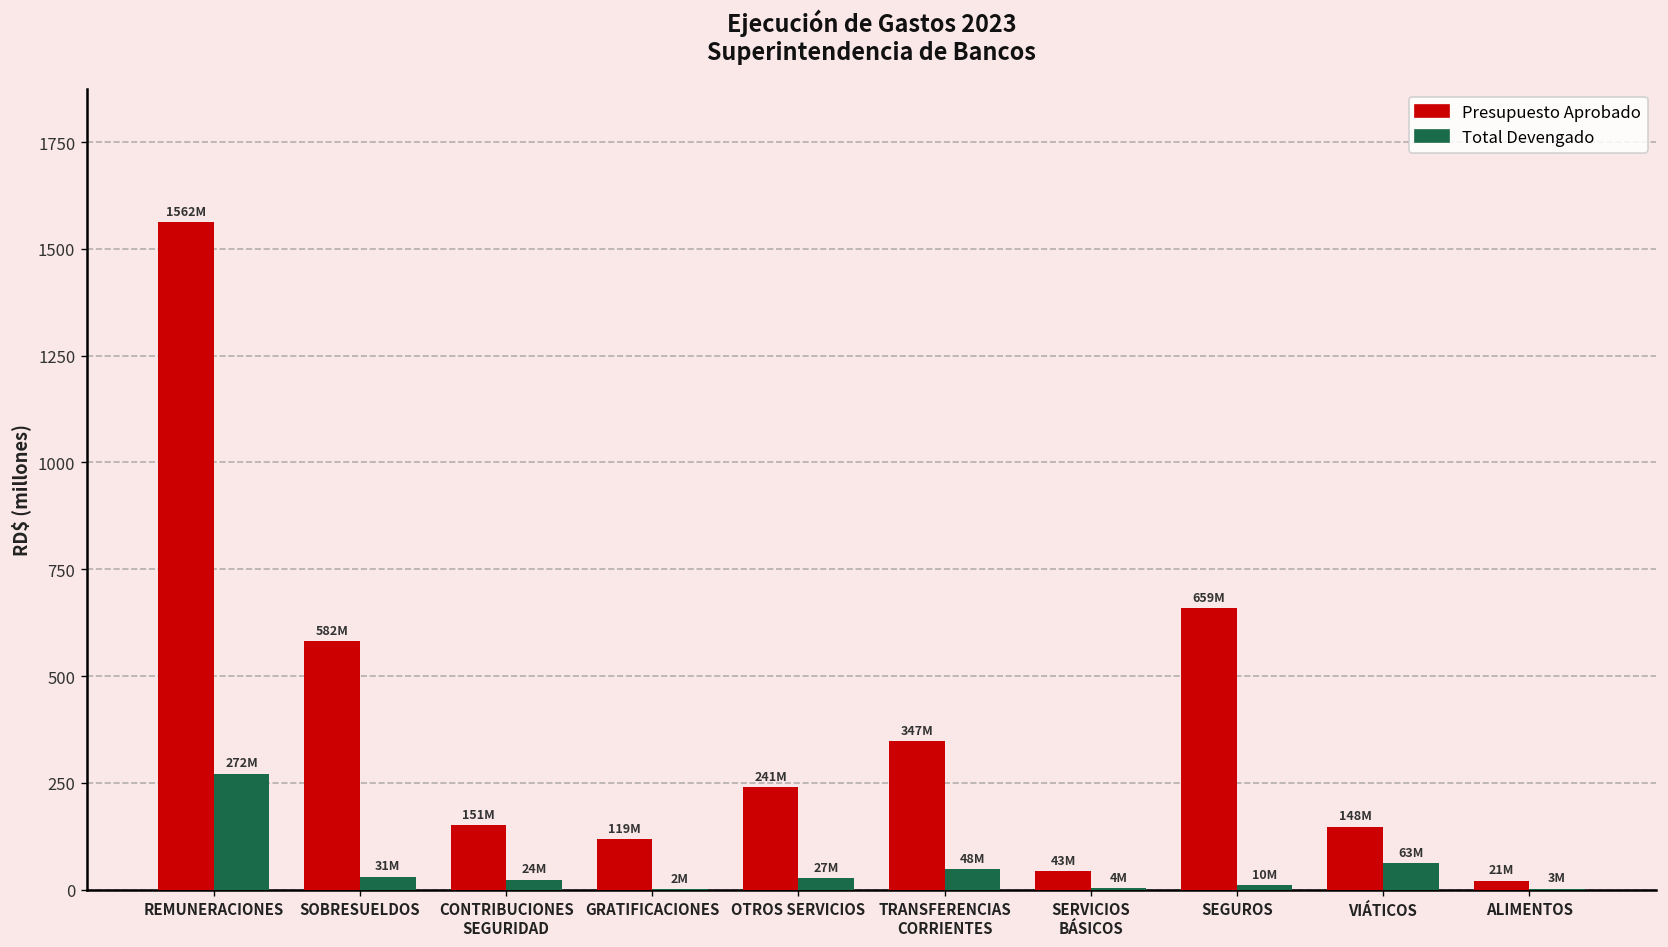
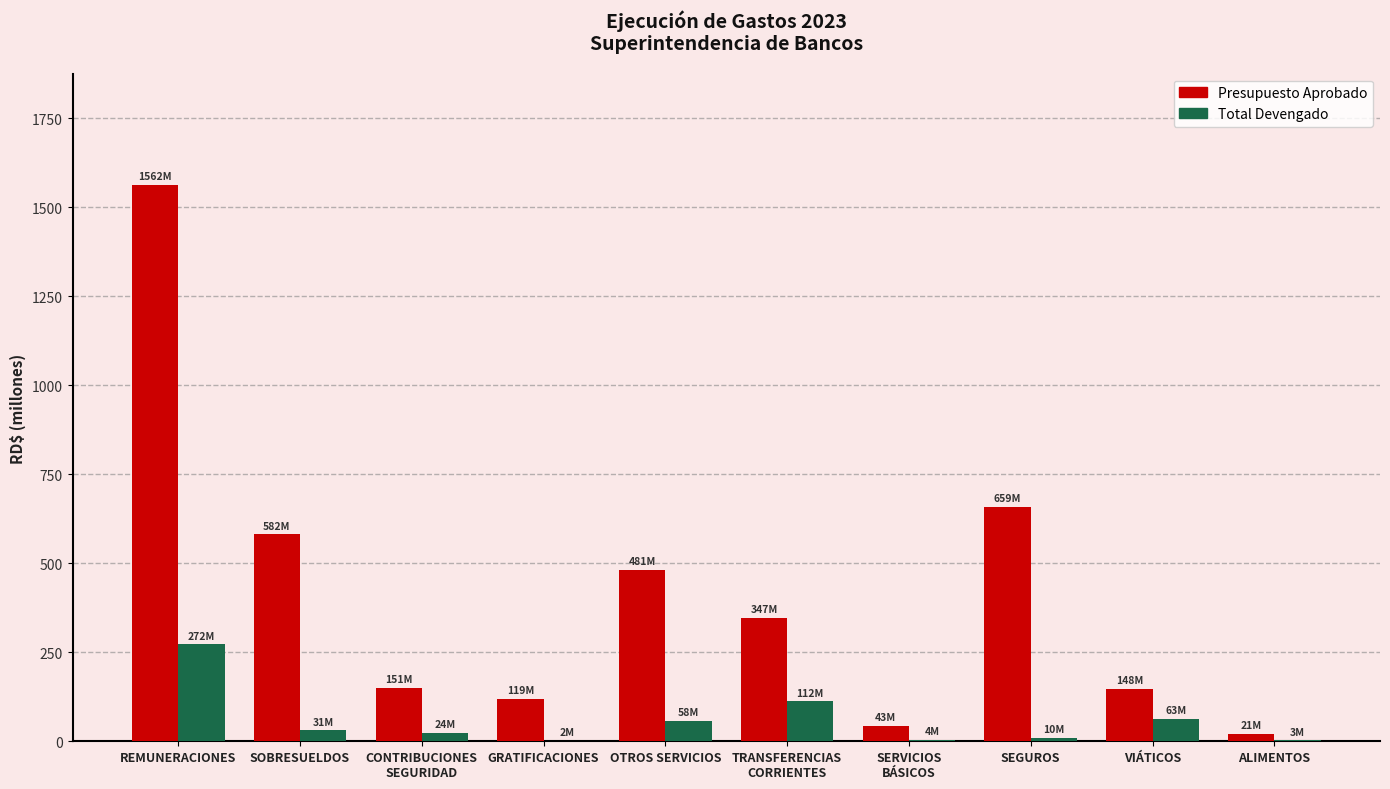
Presupuesto Aprobado, OTROS SERVICIOS: 241M -> 481M
Total Devengado, OTROS SERVICIOS: 27M -> 58M
Total Devengado, TRANSFERENCIAS CORRIENTES: 48M -> 112M
